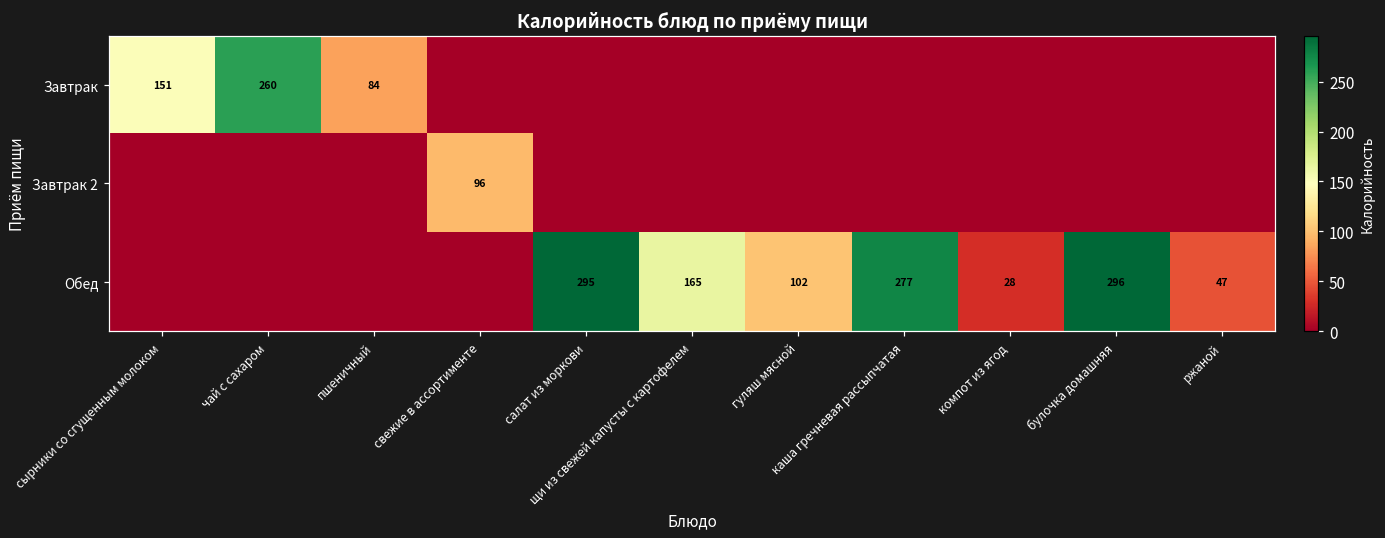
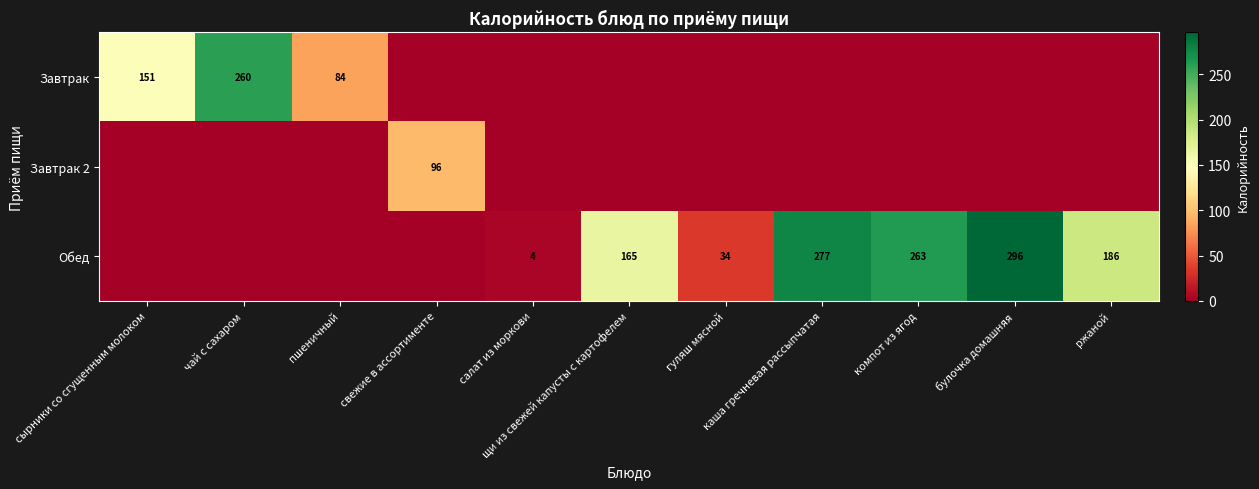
Обед, салат из моркови: 295 -> 4
Обед, гуляш мясной: 102 -> 34
Обед, компот из ягод: 28 -> 263
Обед, ржаной: 47 -> 186
